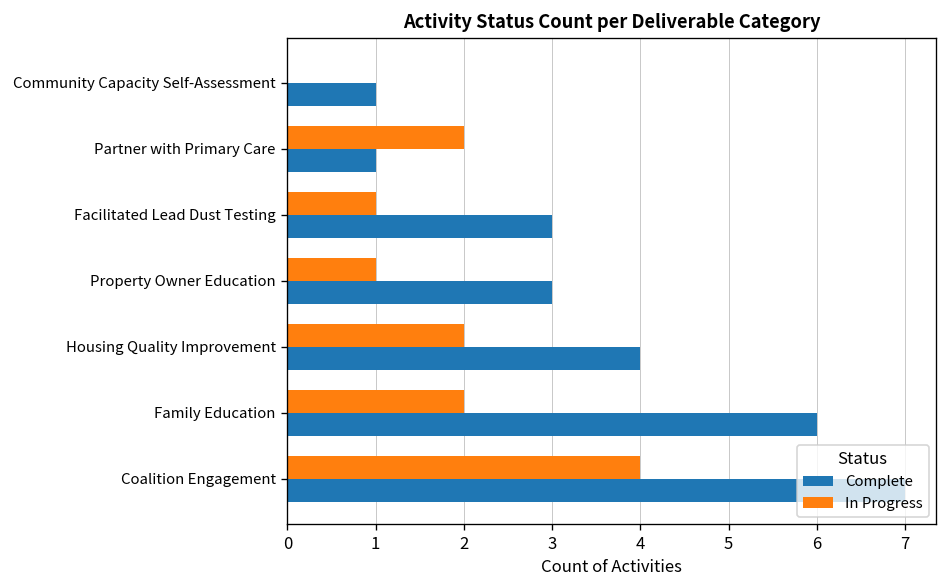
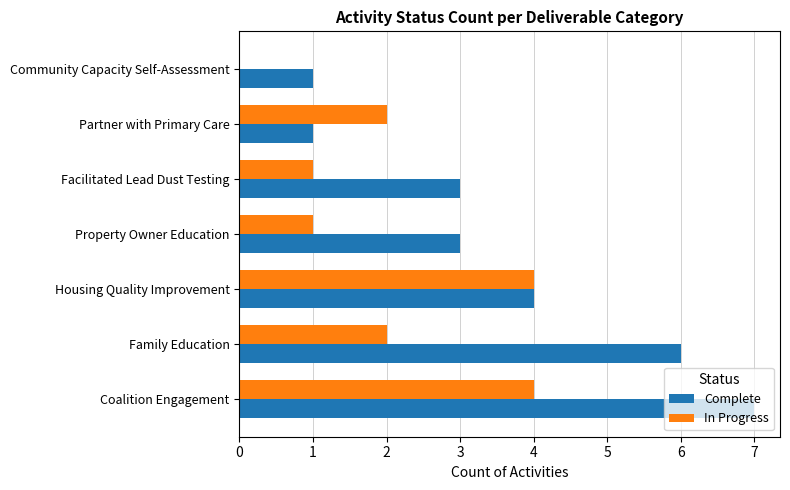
In Progress, Housing Quality Improvement: 2 -> 4
